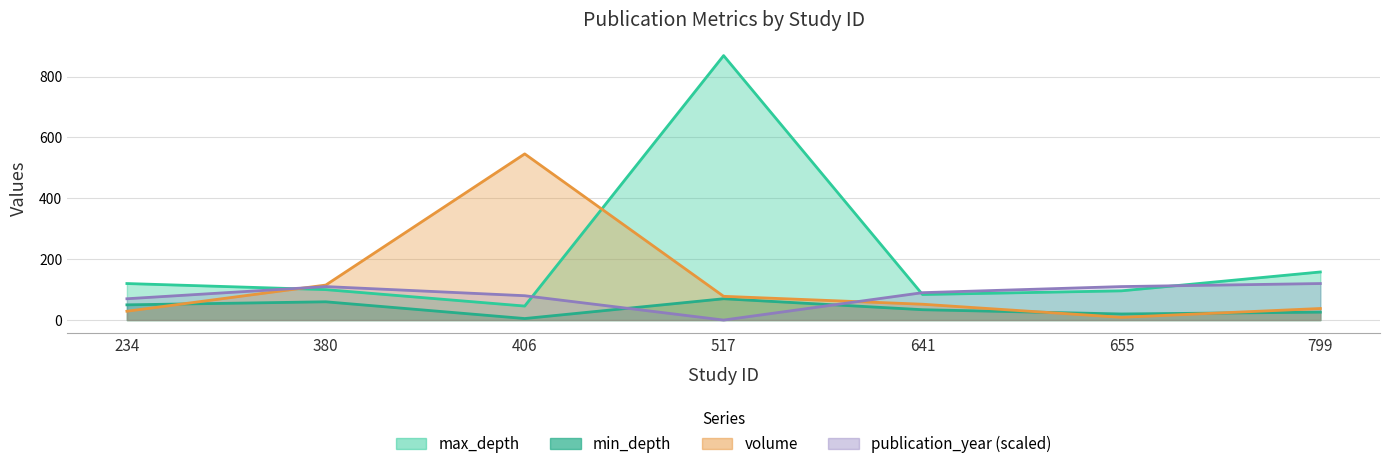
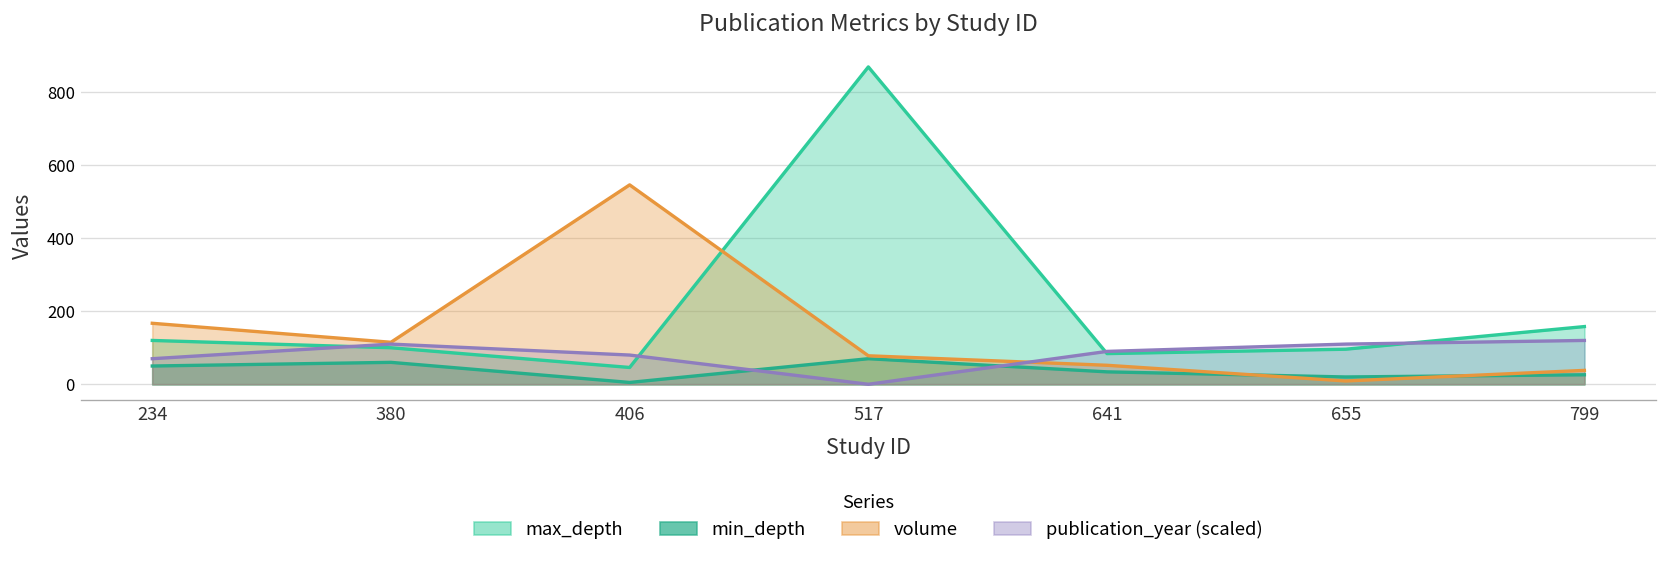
volume, 234: 30 -> 170
